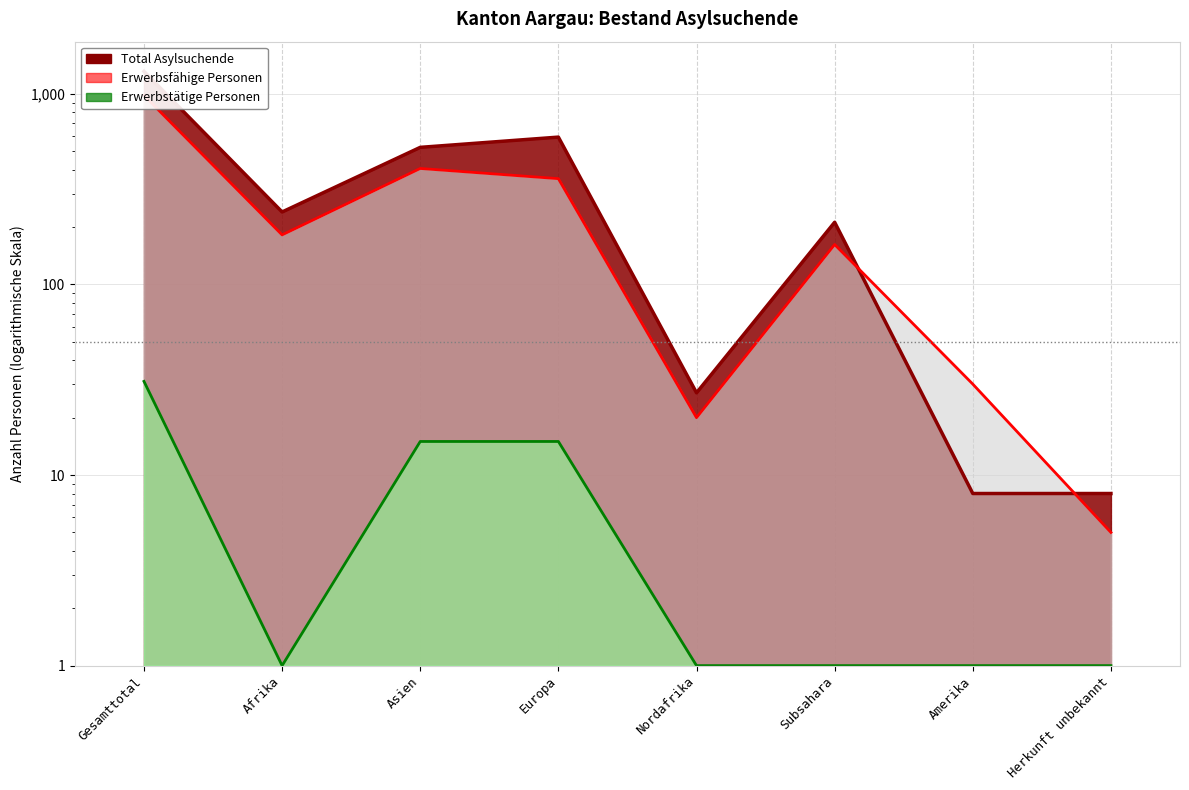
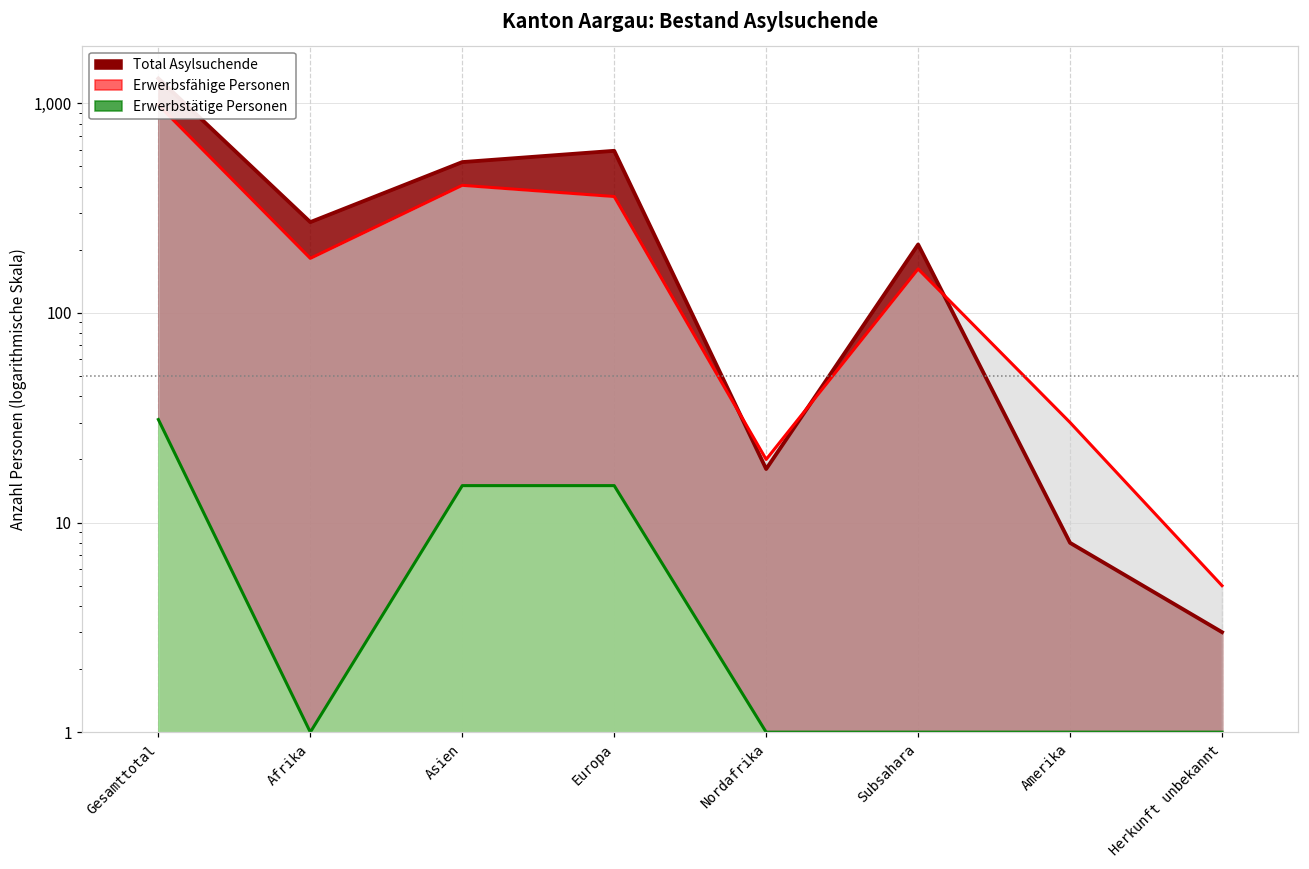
Total Asylsuchende, Afrika: 240 -> 270
Total Asylsuchende, Nordafrika: 27 -> 18
Total Asylsuchende, Herkunft unbekannt: 8 -> 3
